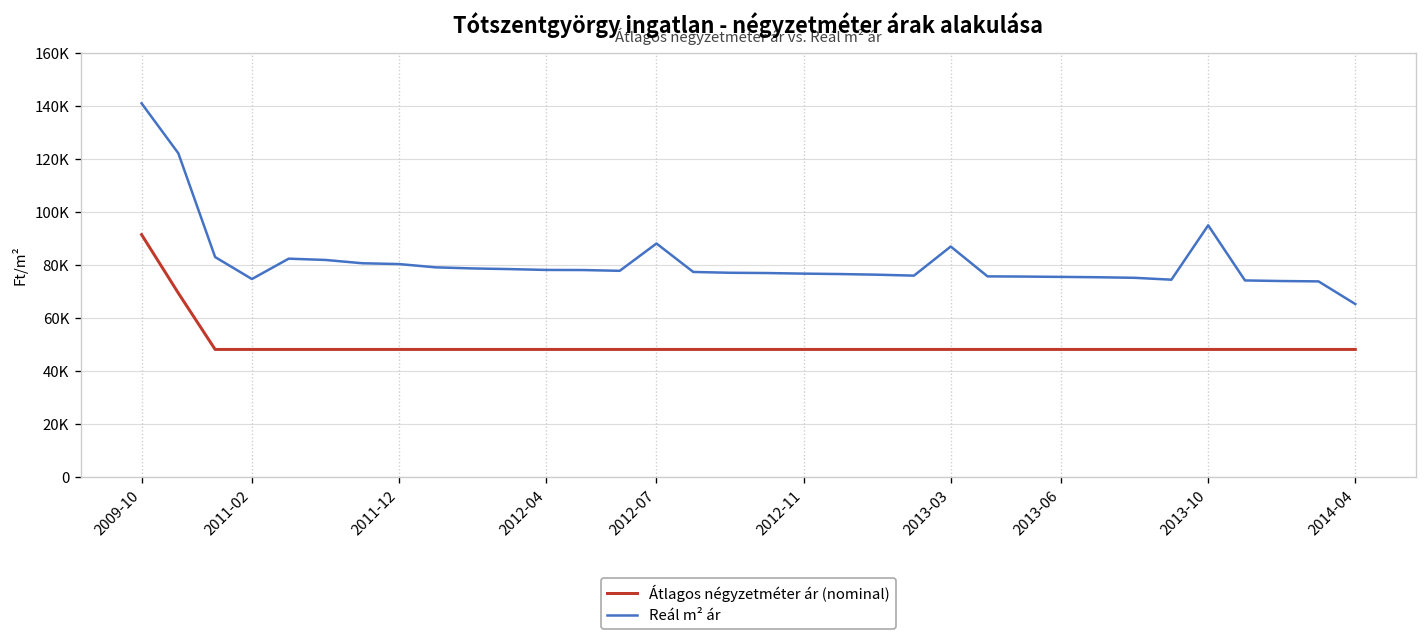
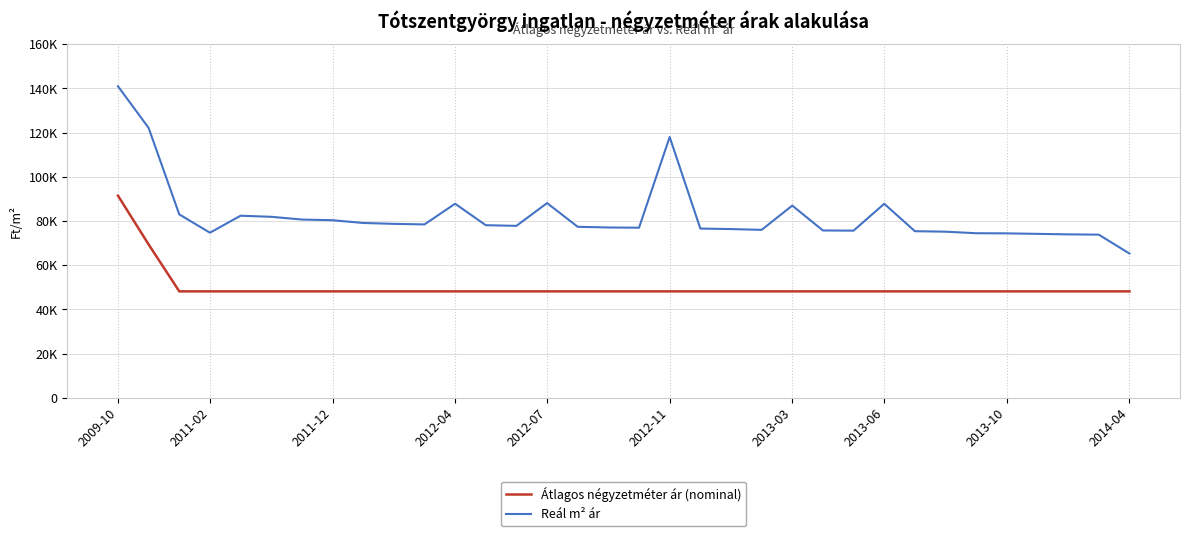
Reál m² ár, 2012-04: 78000 -> 88000
Reál m² ár, 2012-11: 77000 -> 118000
Reál m² ár, 2013-06: 76000 -> 88000
Reál m² ár, 2013-10: 95000 -> 74000
